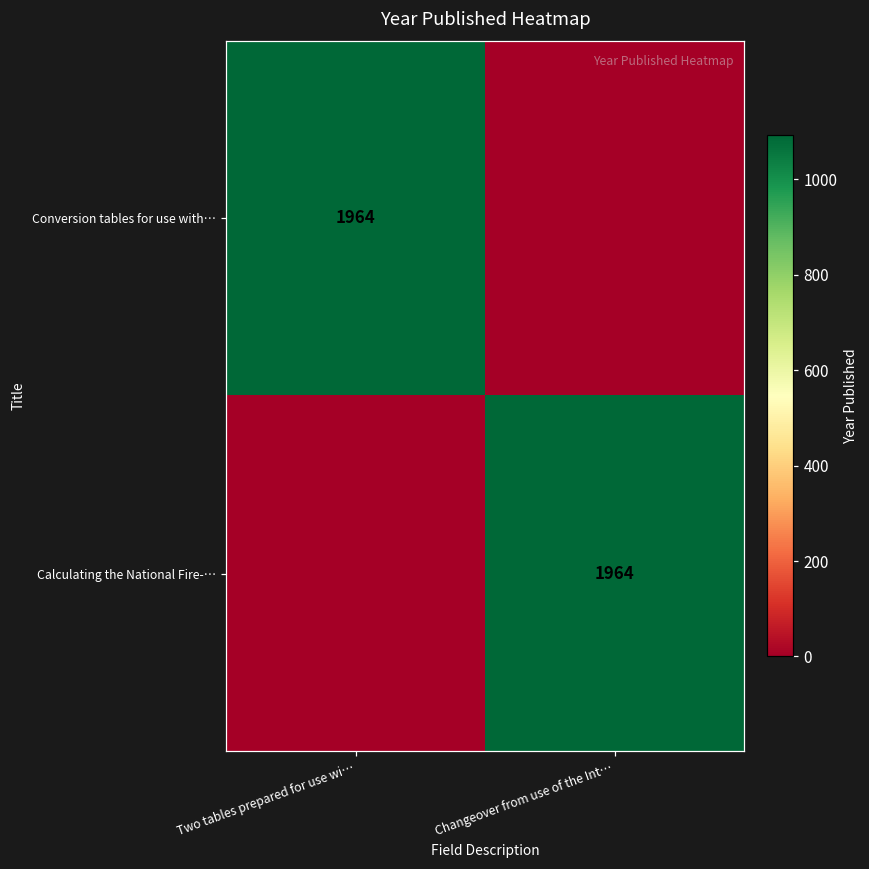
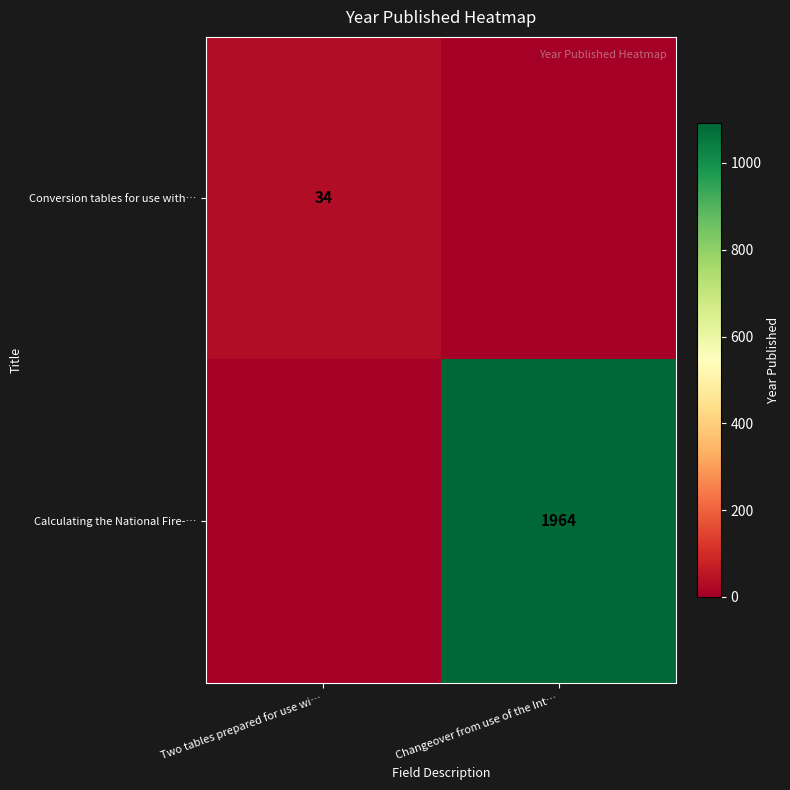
Conversion tables for use with…, Two tables prepared for use wi…: 1964 -> 34
